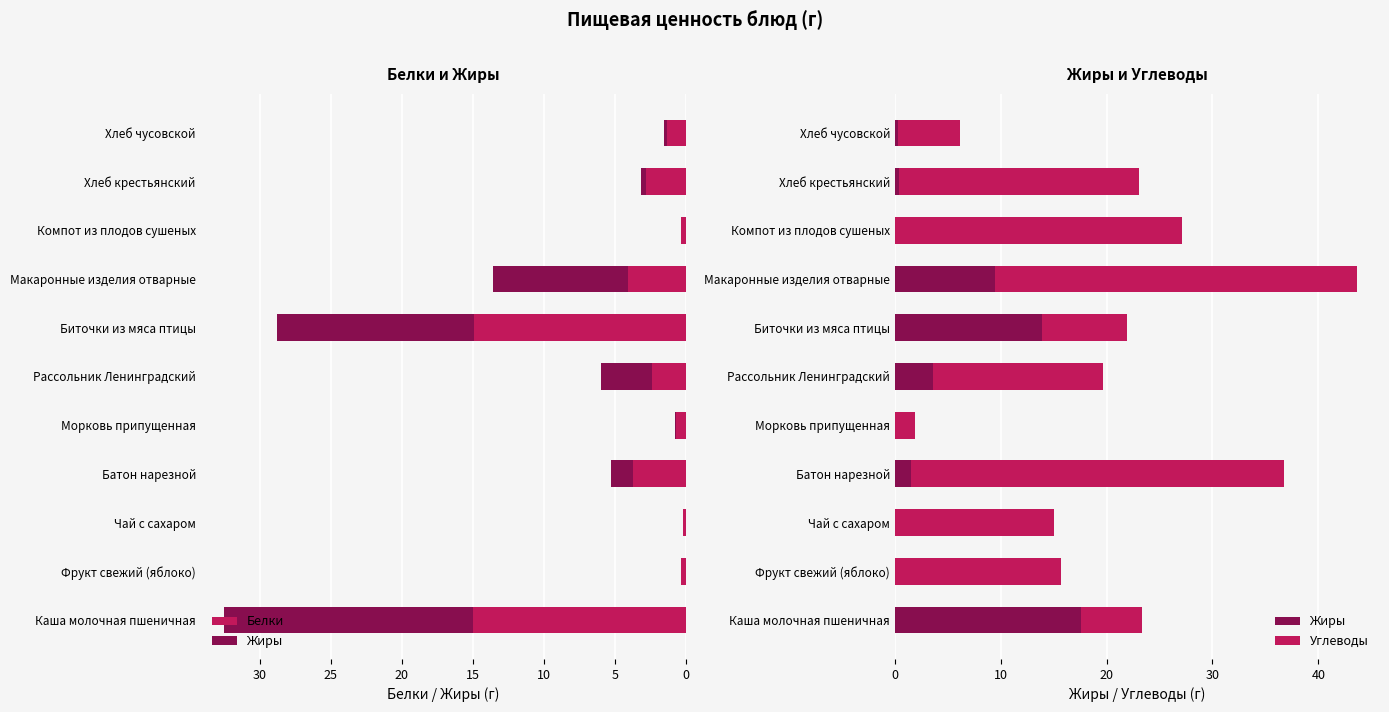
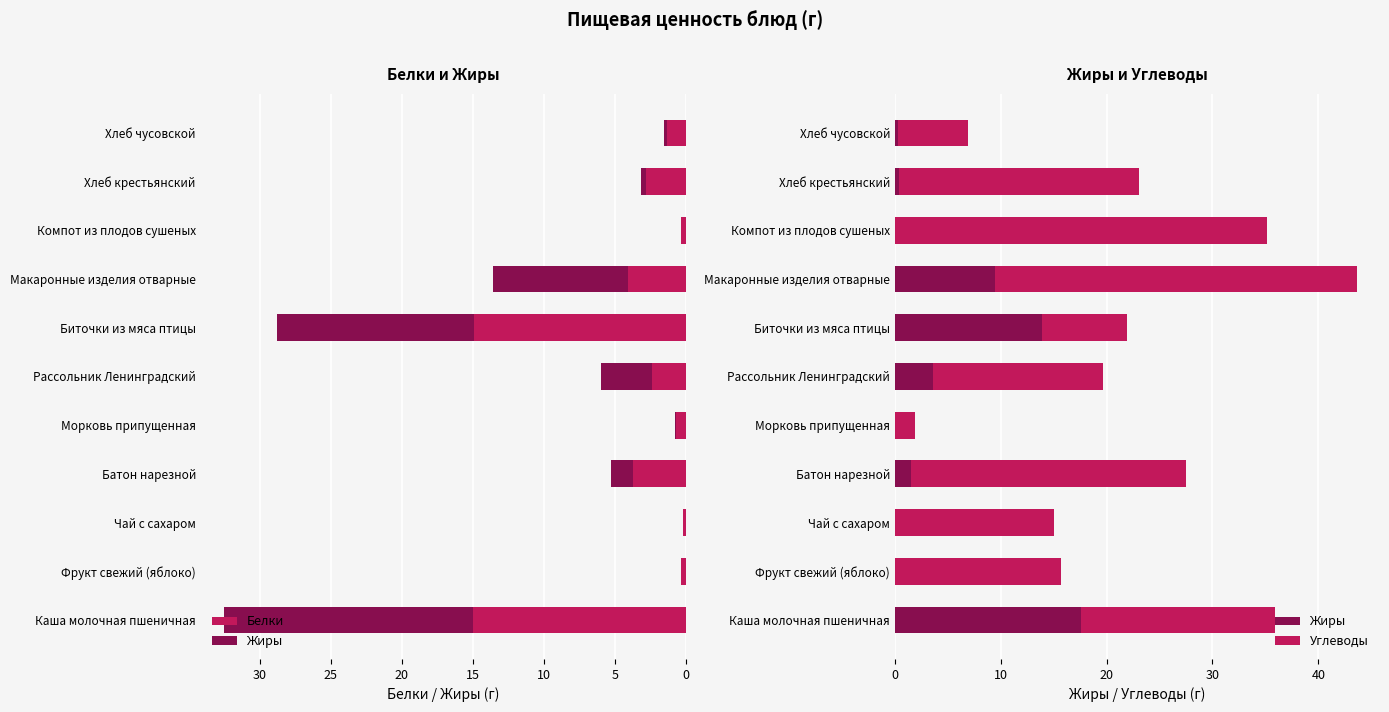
Жиры и Углеводы, Углеводы, Хлеб чусовской: 5.9 -> 6.7
Жиры и Углеводы, Углеводы, Компот из плодов сушеных: 27.1 -> 35.2
Жиры и Углеводы, Углеводы, Батон нарезной: 35.3 -> 26.0
Жиры и Углеводы, Углеводы, Каша молочная пшеничная: 5.8 -> 18.4
